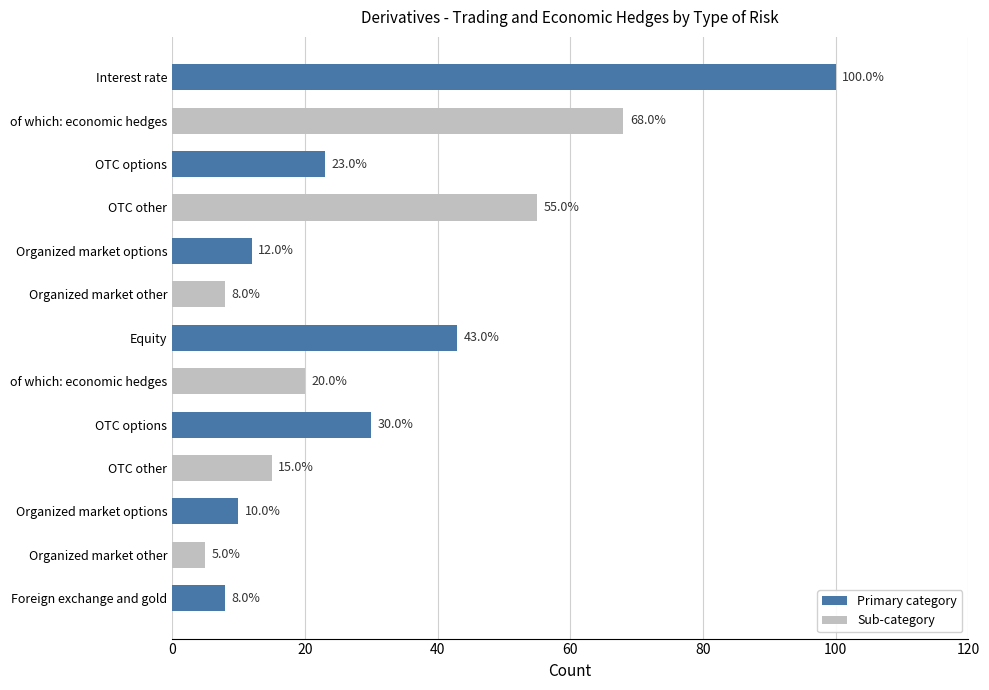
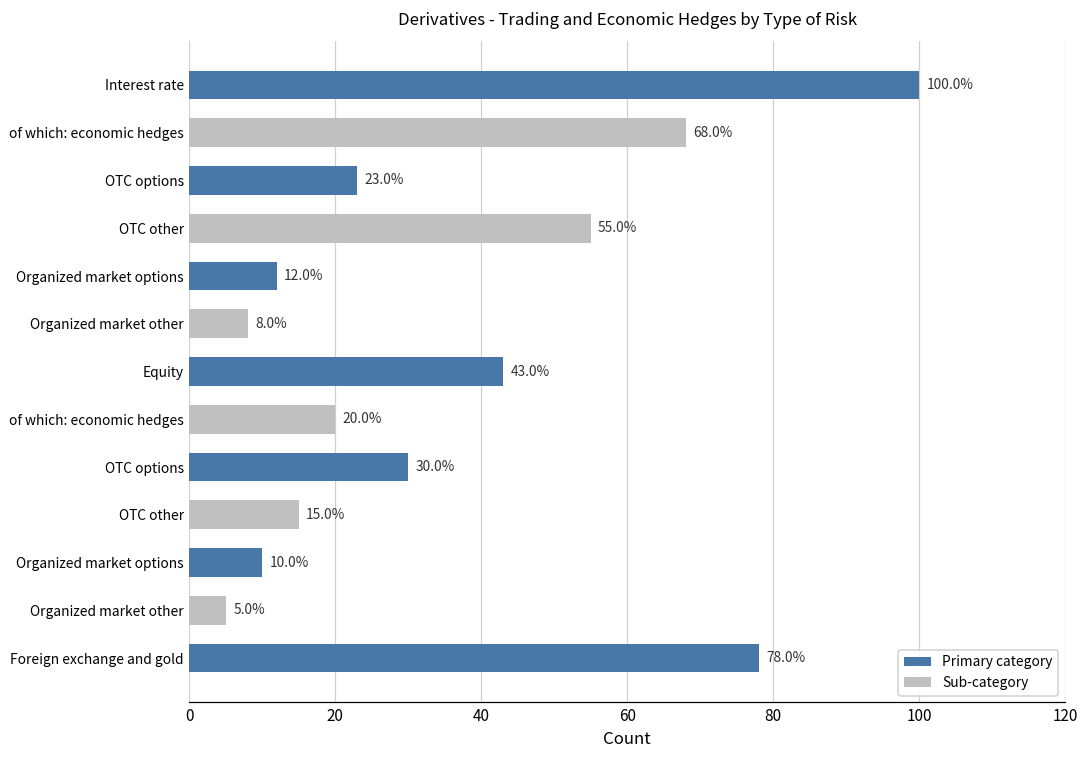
Foreign exchange and gold: 8.0% -> 78.0%
